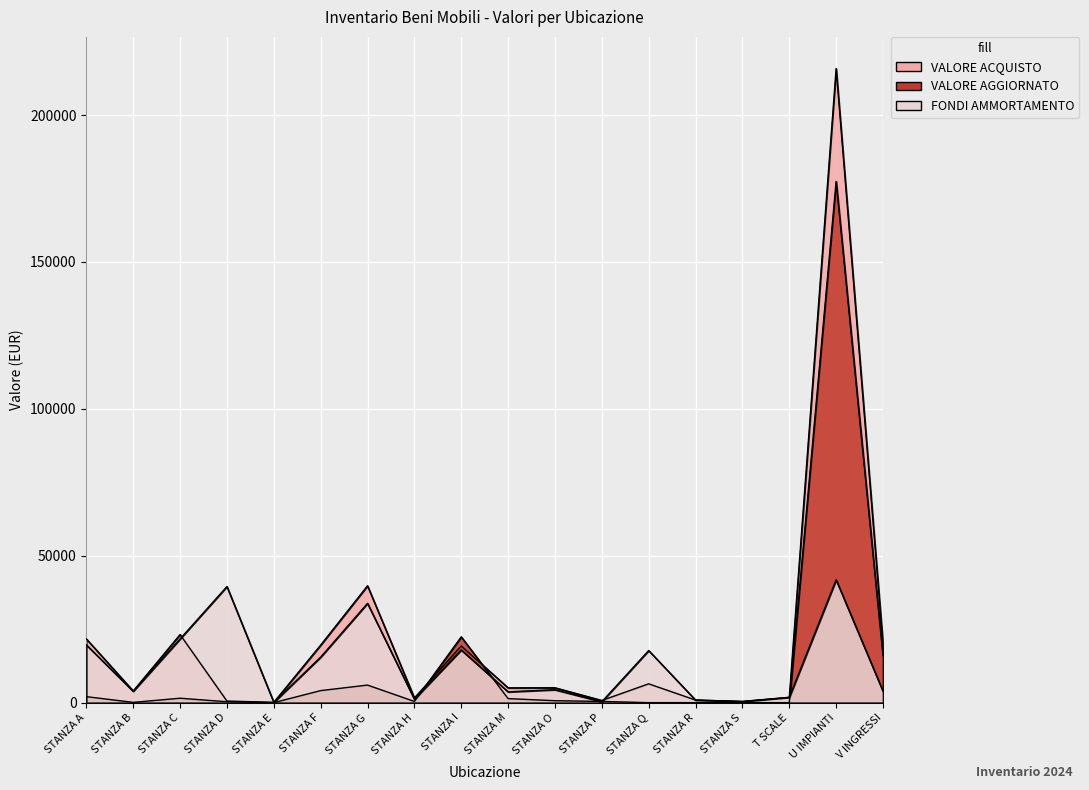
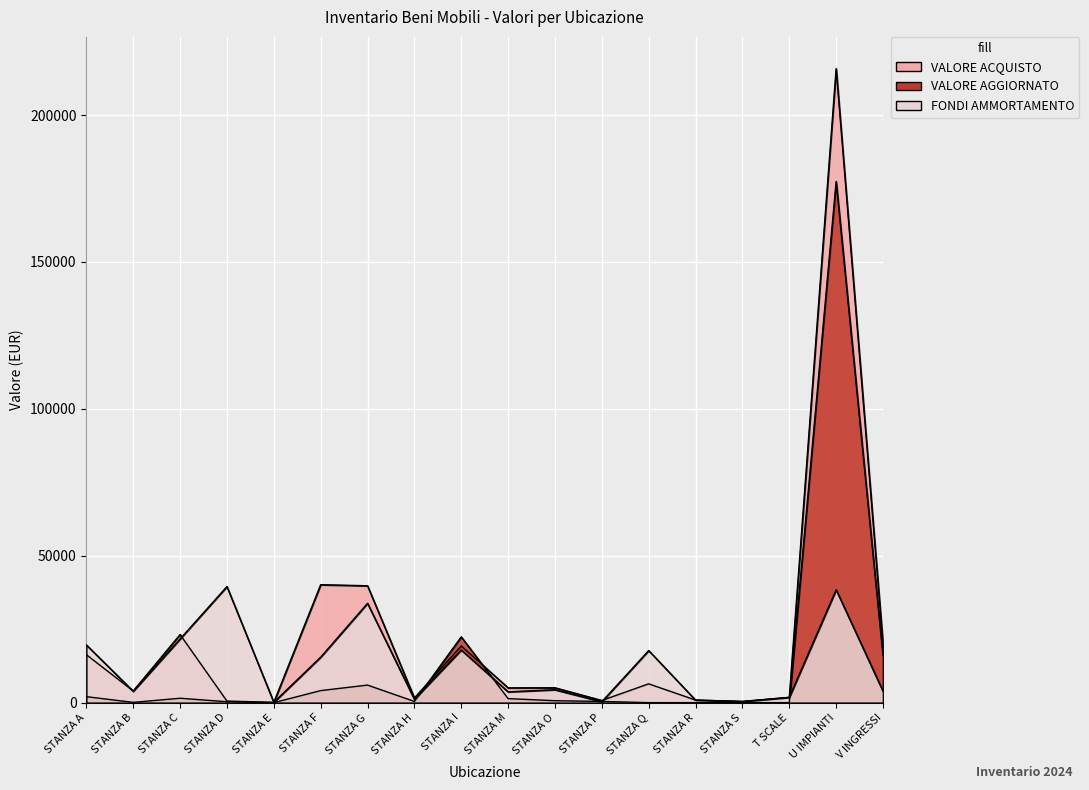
VALORE ACQUISTO, STANZA A: 22000 -> 16000
VALORE ACQUISTO, STANZA F: 20000 -> 40000
FONDI AMMORTAMENTO, U IMPIANTI: 42000 -> 38000
